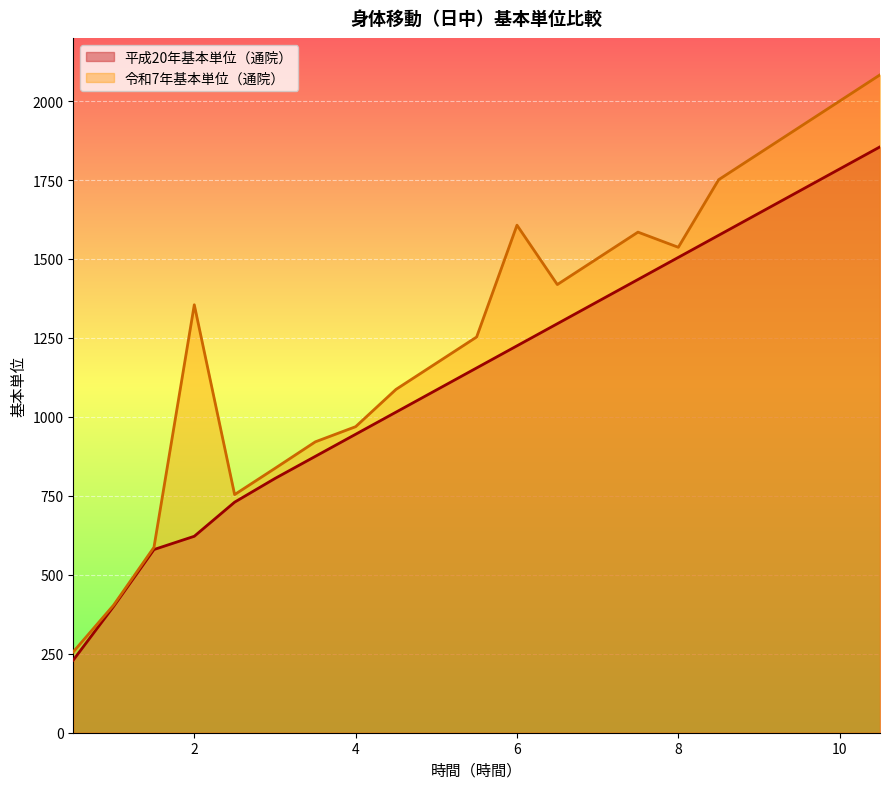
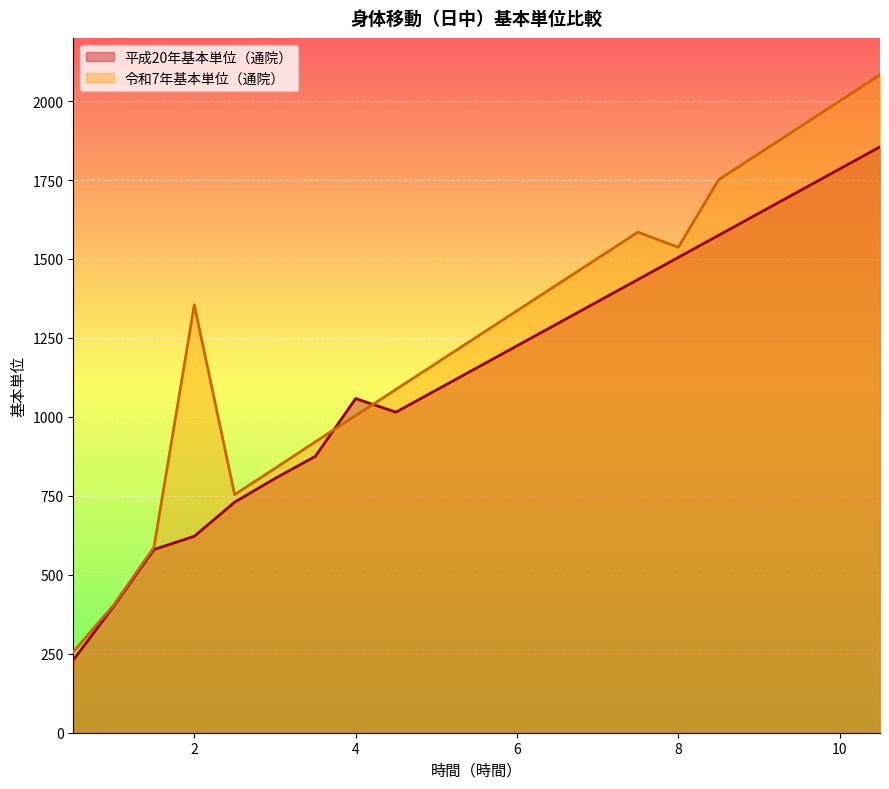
平成20年基本単位（通院）, 4: 950 -> 1060
令和7年基本単位（通院）, 4: 970 -> 1000
令和7年基本単位（通院）, 6: 1610 -> 1340
